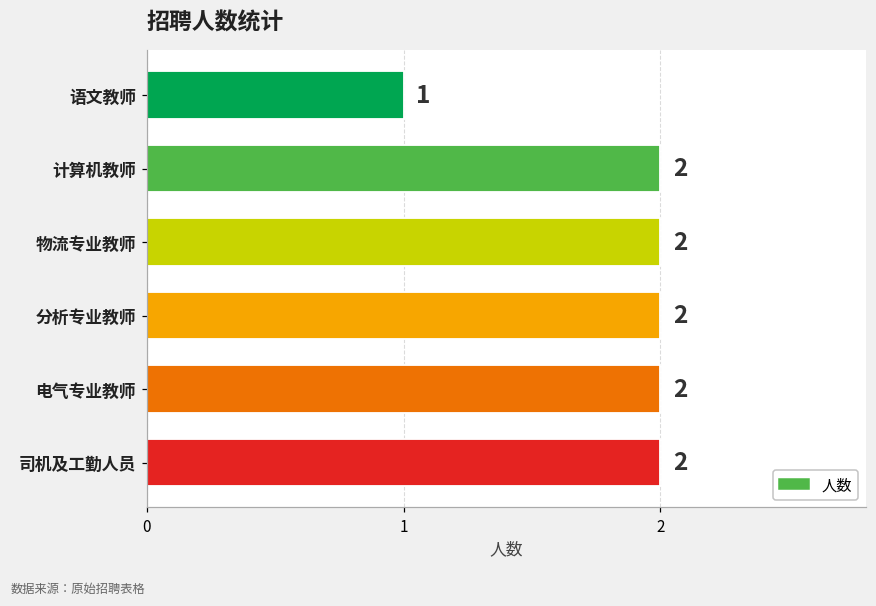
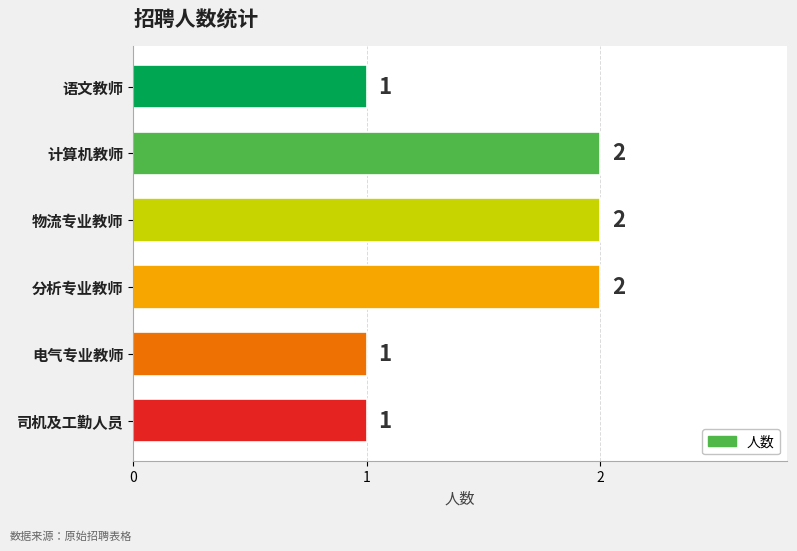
电气专业教师: 2 -> 1
司机及工勤人员: 2 -> 1
